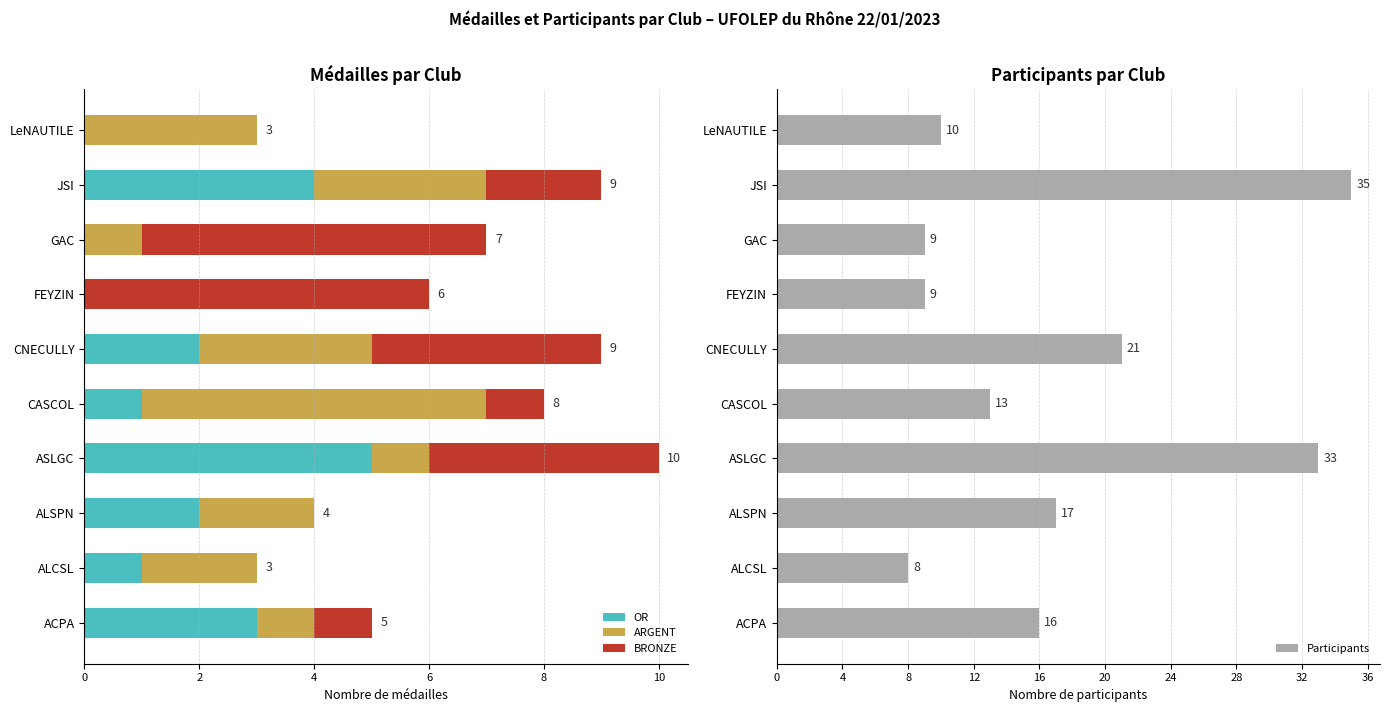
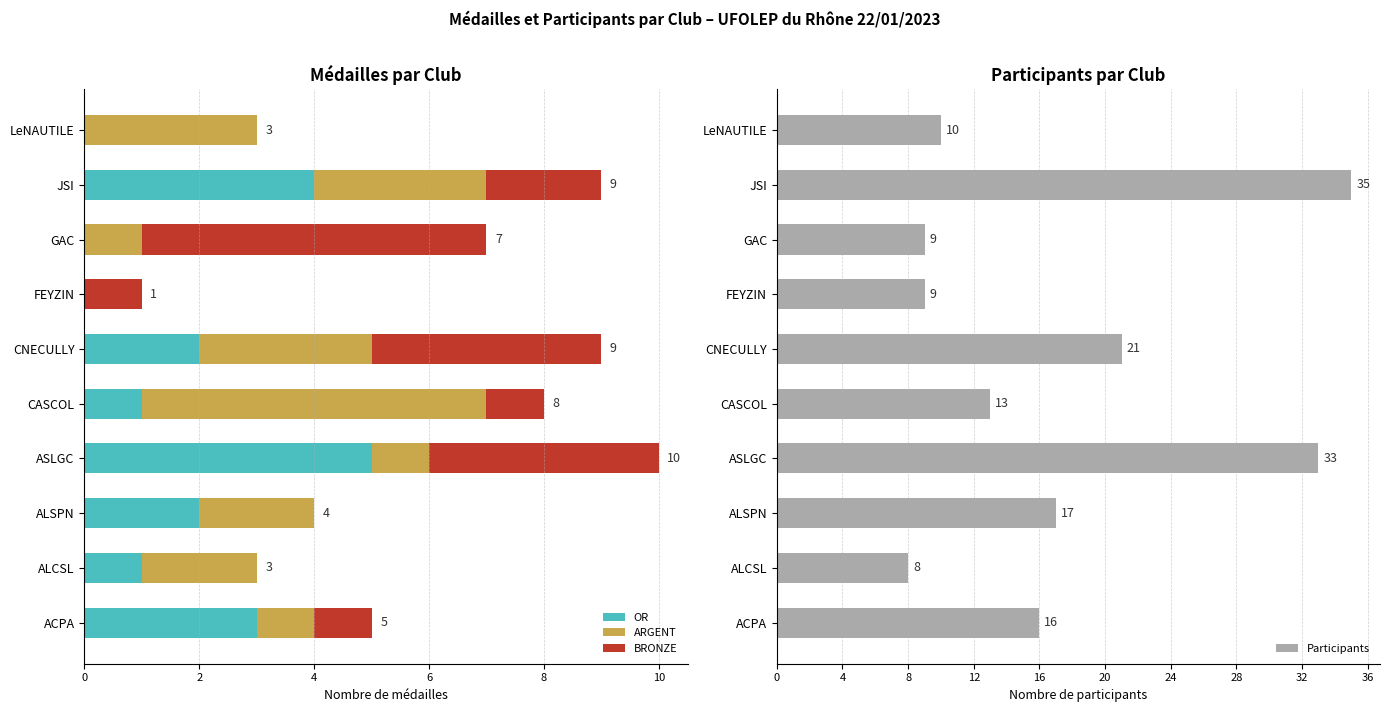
Médailles par Club, BRONZE, FEYZIN: 6 -> 1
